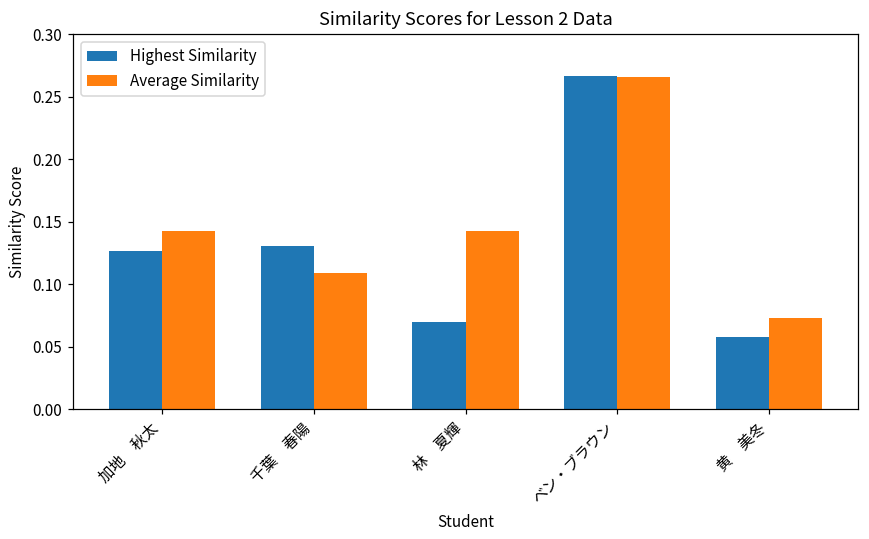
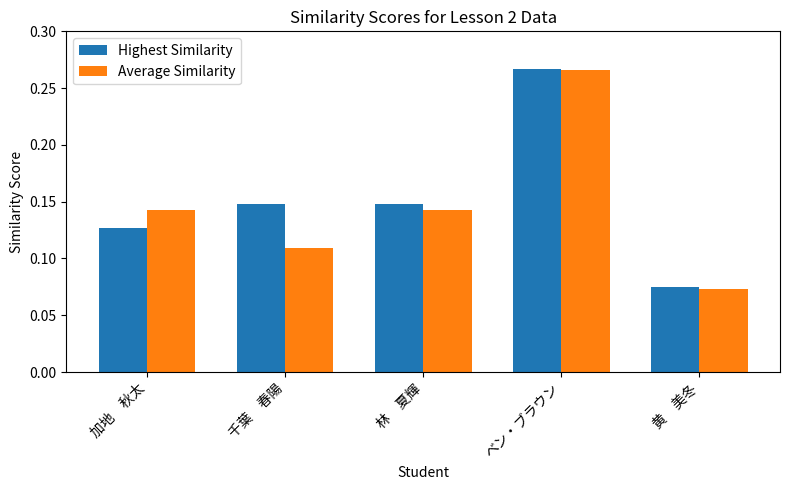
Highest Similarity, 千葉 春陽: 0.131 -> 0.148
Highest Similarity, 林 夏輝: 0.070 -> 0.148
Highest Similarity, 黄 美冬: 0.058 -> 0.075
